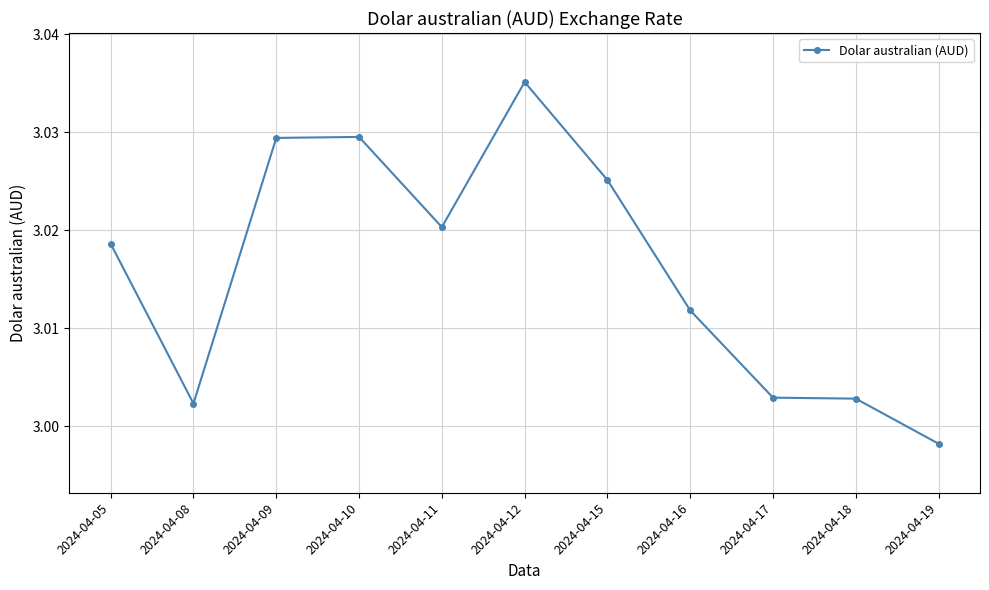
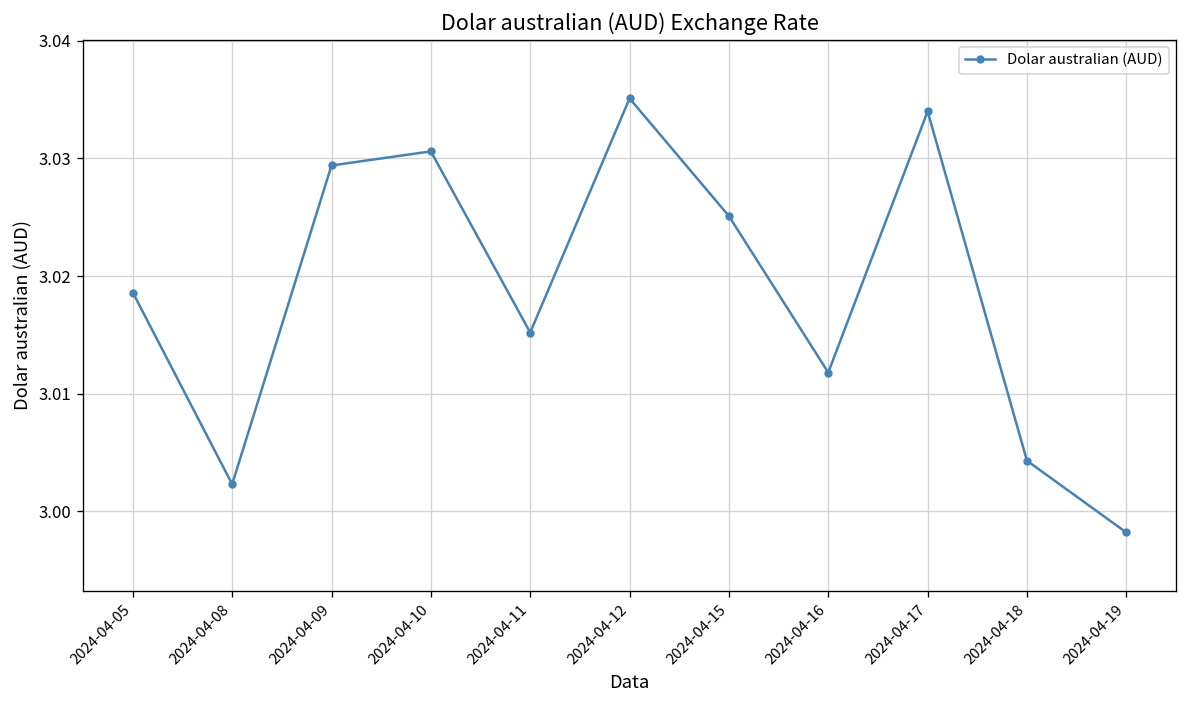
2024-04-10: 3.030 -> 3.031
2024-04-11: 3.020 -> 3.015
2024-04-17: 3.003 -> 3.034
2024-04-18: 3.003 -> 3.004
